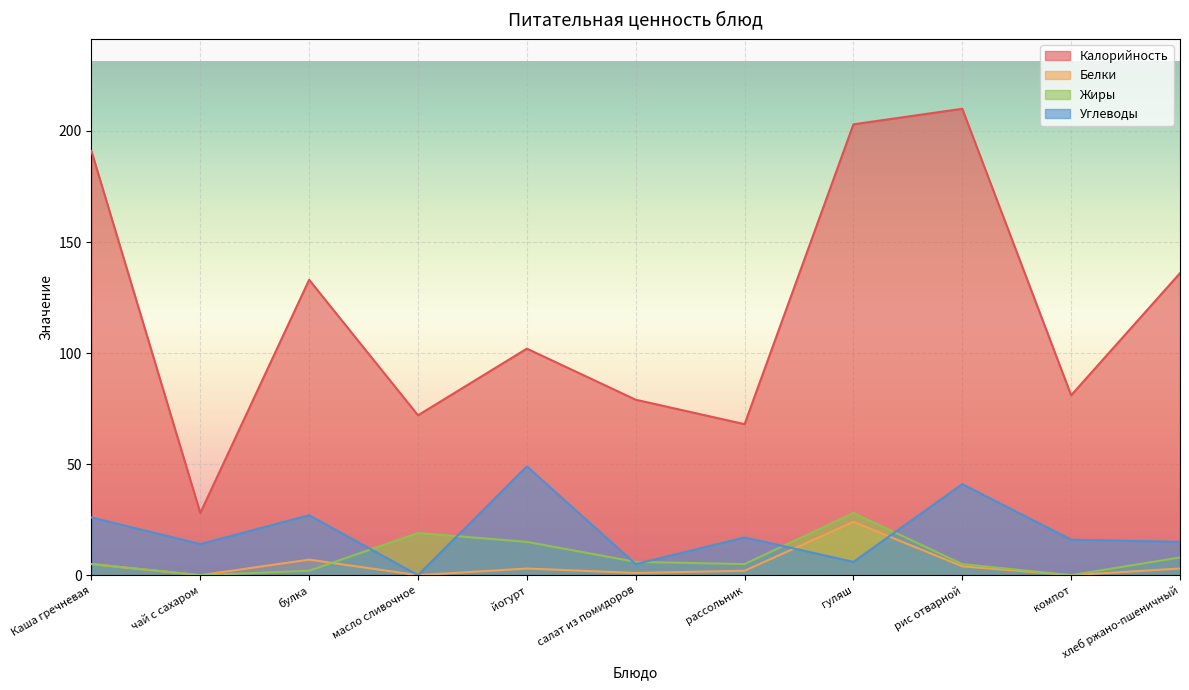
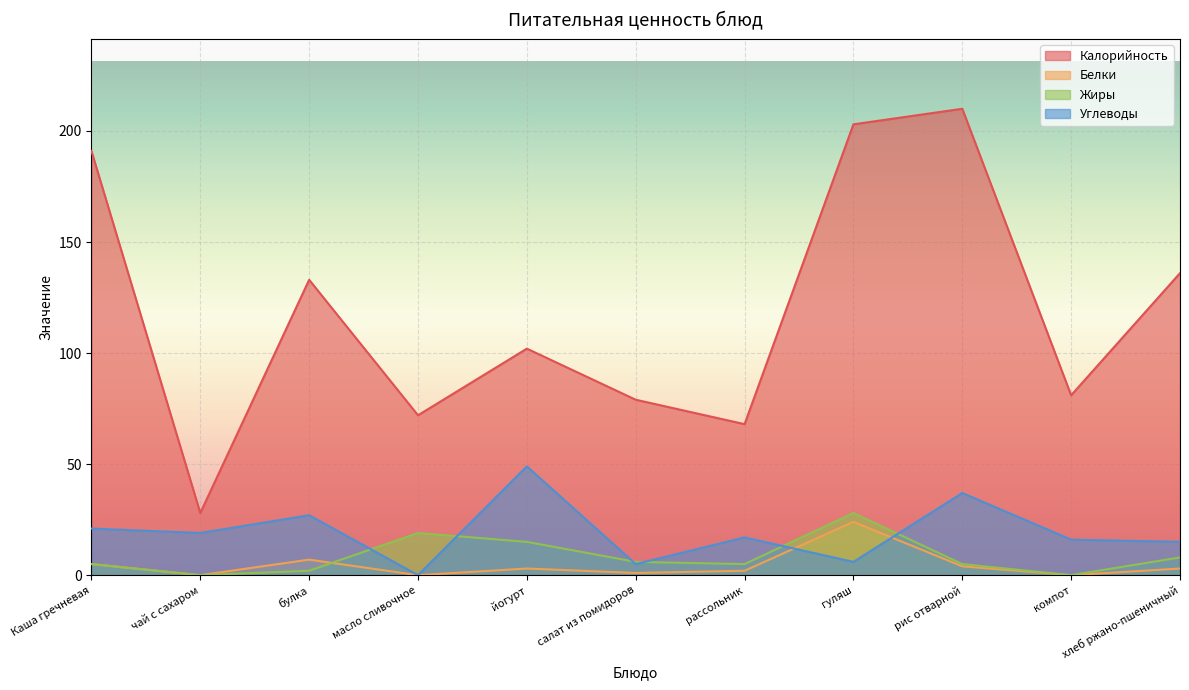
Углеводы, Каша гречневая: 26 -> 21
Углеводы, чай с сахаром: 14 -> 19
Углеводы, рис отварной: 41 -> 37
